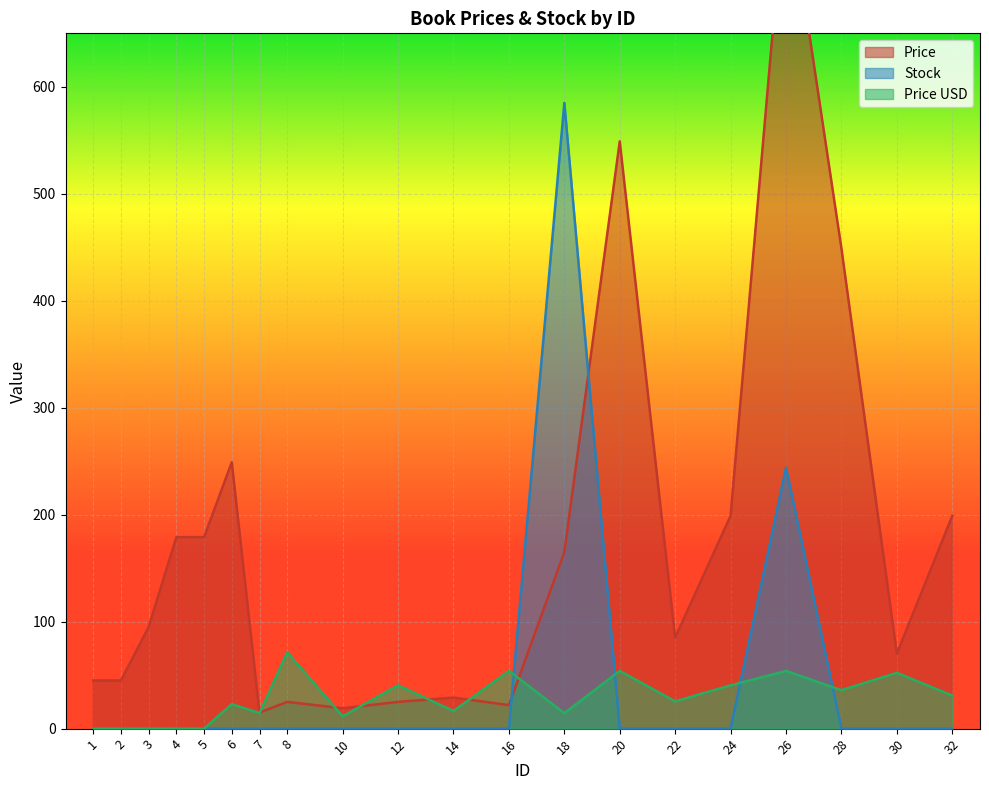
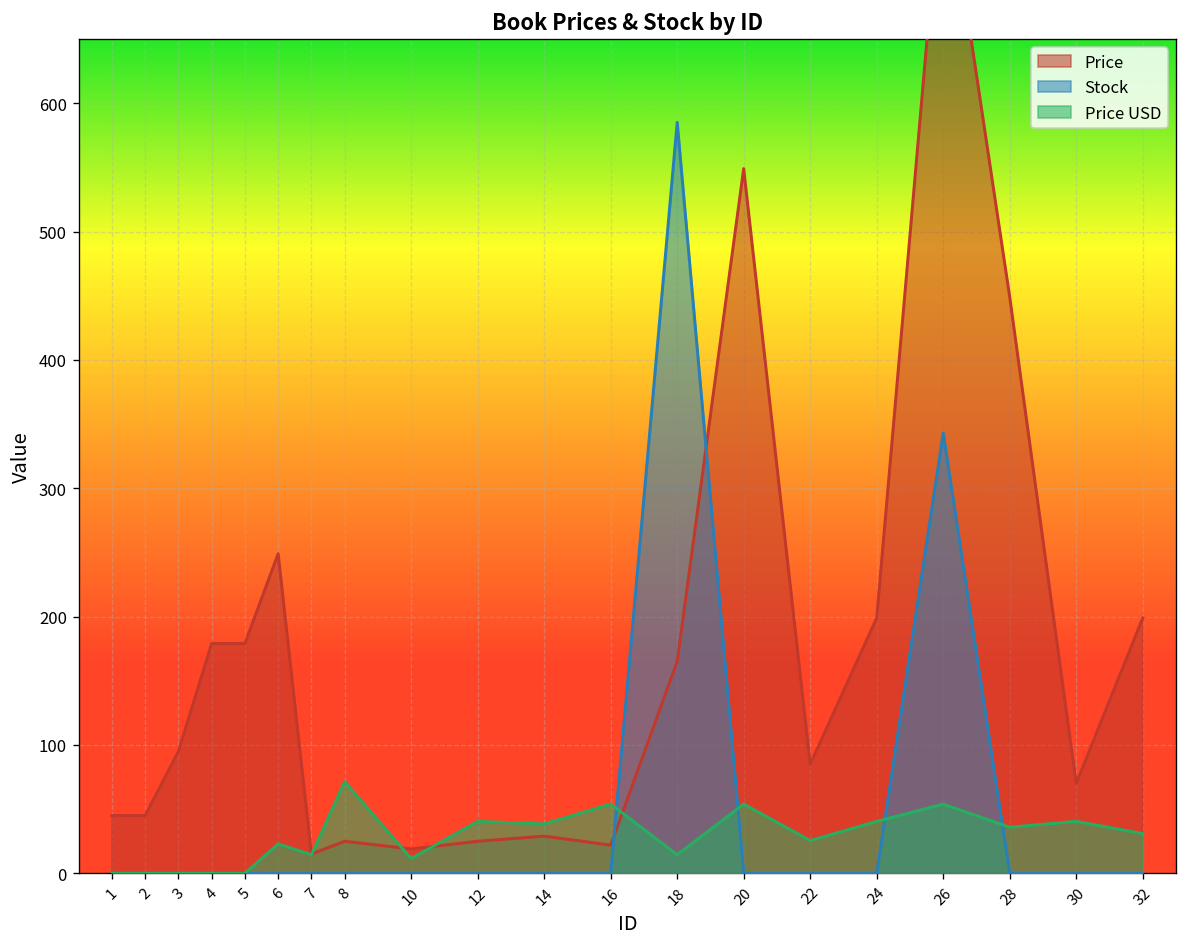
Price USD, 14: 17 -> 39
Stock, 26: 244 -> 343
Price USD, 30: 52 -> 41
